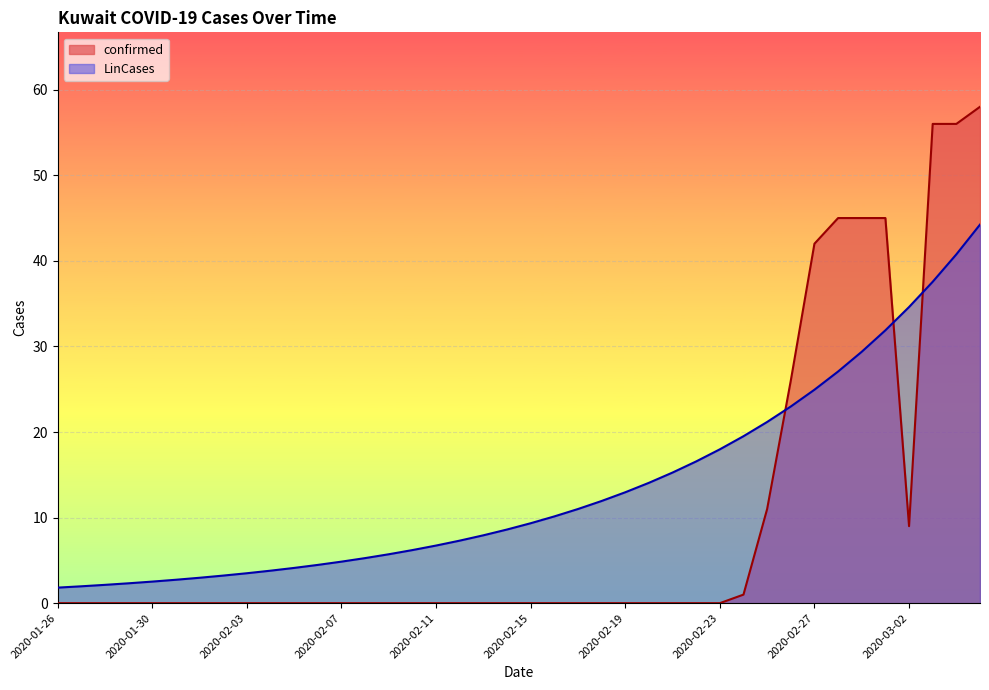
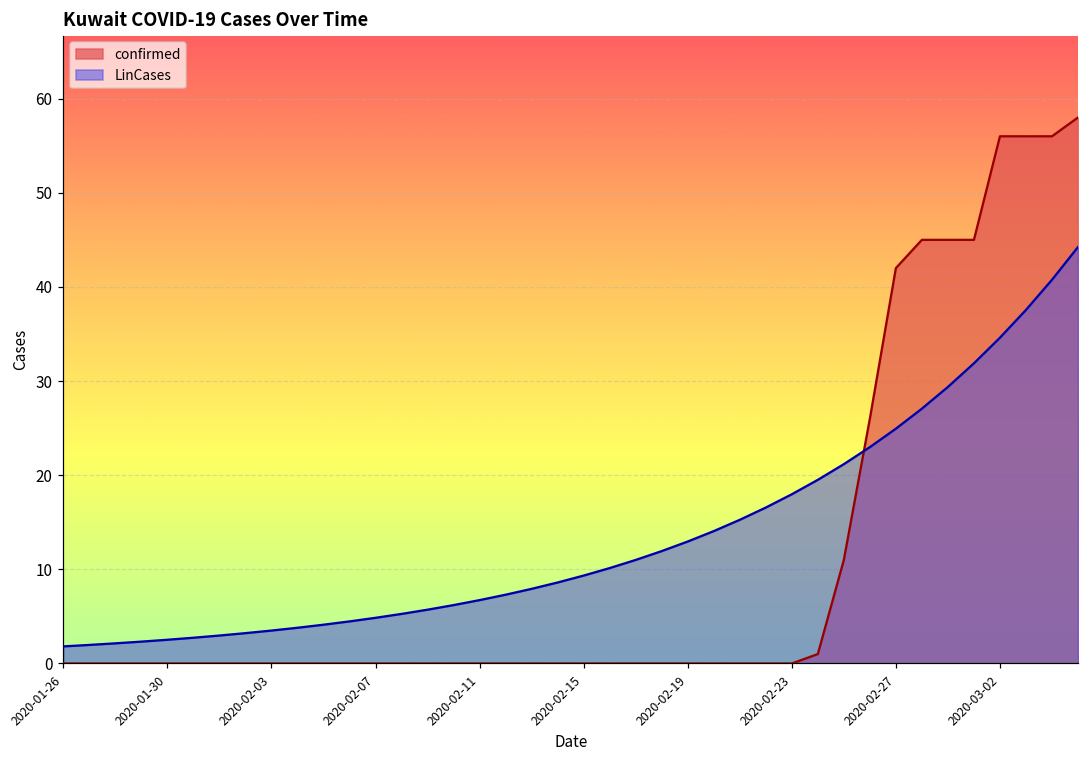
confirmed, 2020-03-02: 9 -> 56
